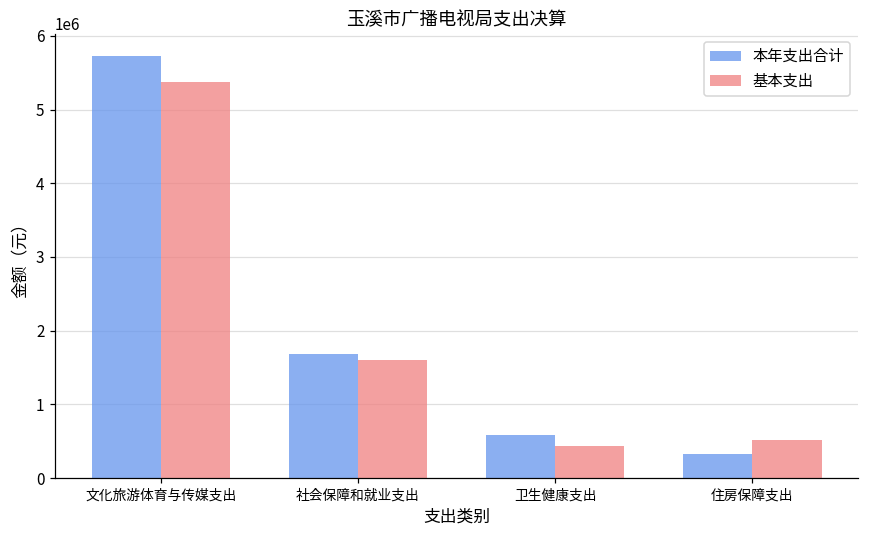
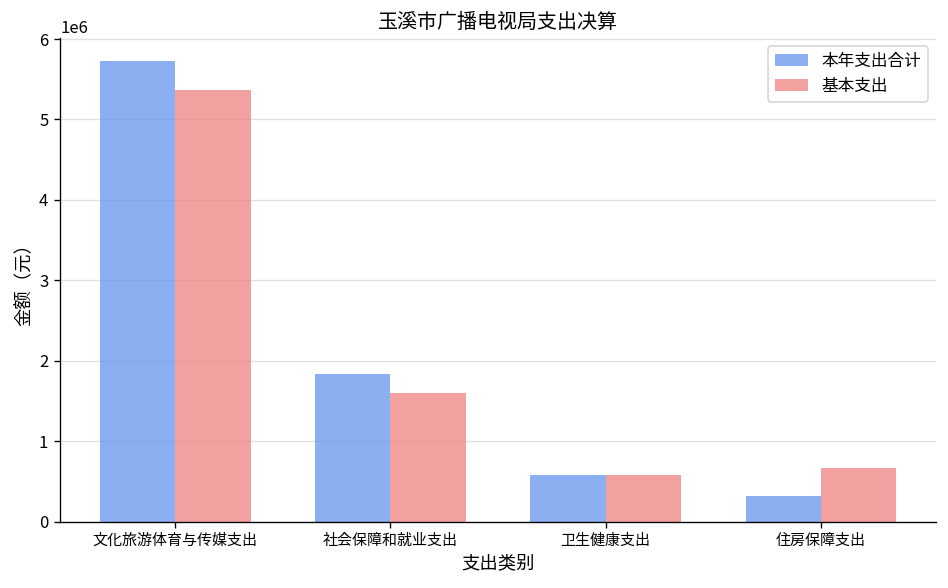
本年支出合计, 社会保障和就业支出: 1700000 -> 1800000
基本支出, 卫生健康支出: 400000 -> 600000
基本支出, 住房保障支出: 500000 -> 700000
